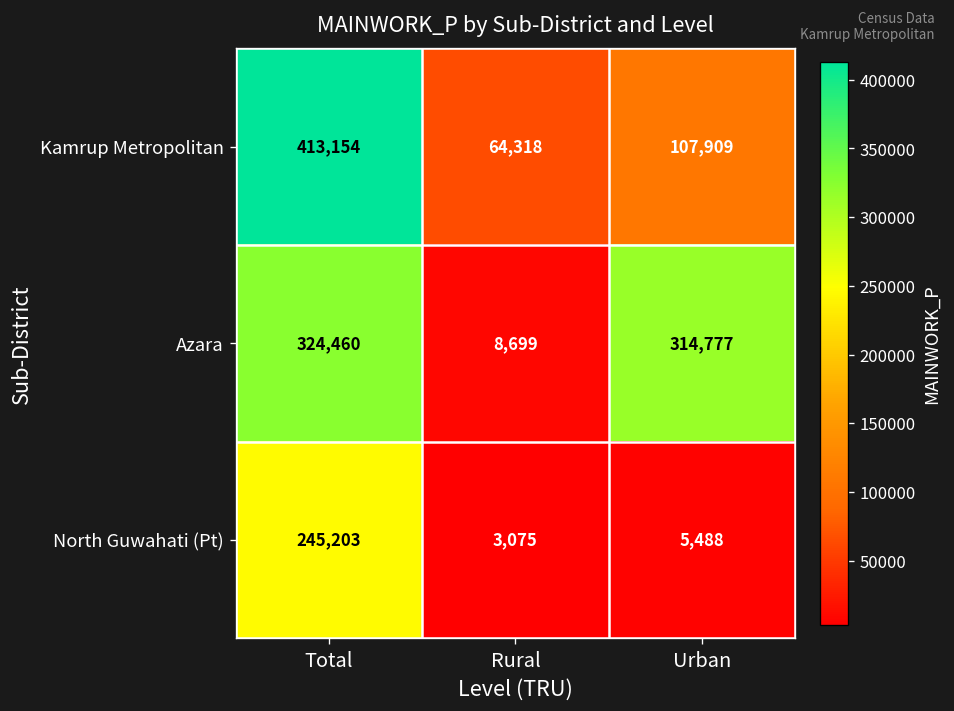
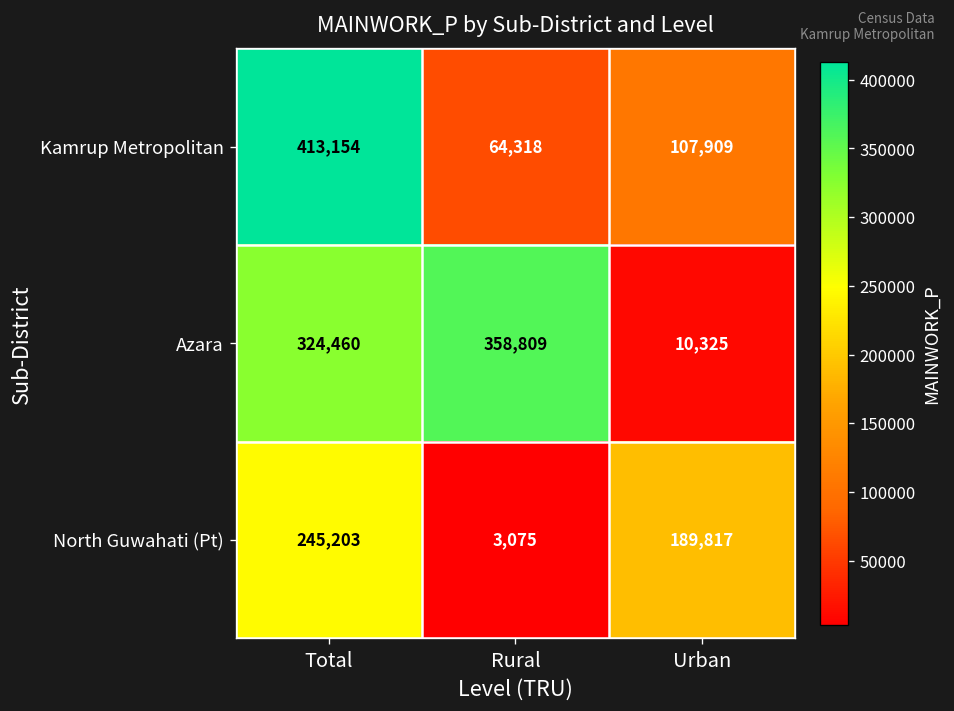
Azara, Rural: 8,699 -> 358,809
Azara, Urban: 314,777 -> 10,325
North Guwahati (Pt), Urban: 5,488 -> 189,817
